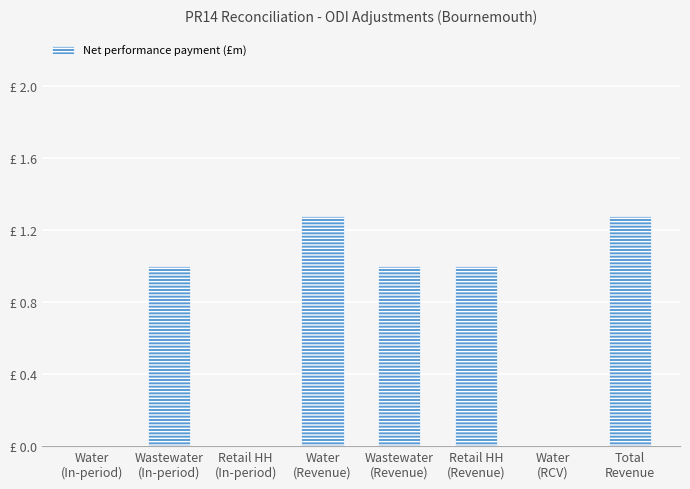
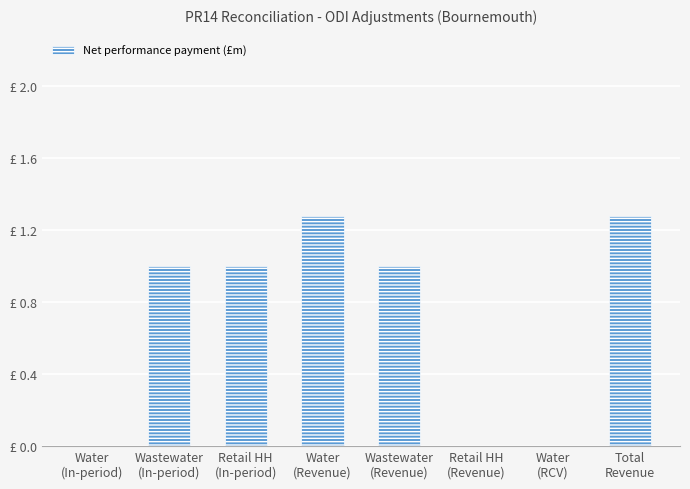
Retail HH (In-period): £ 0 -> £ 1
Retail HH (Revenue): £ 1 -> £ 0
